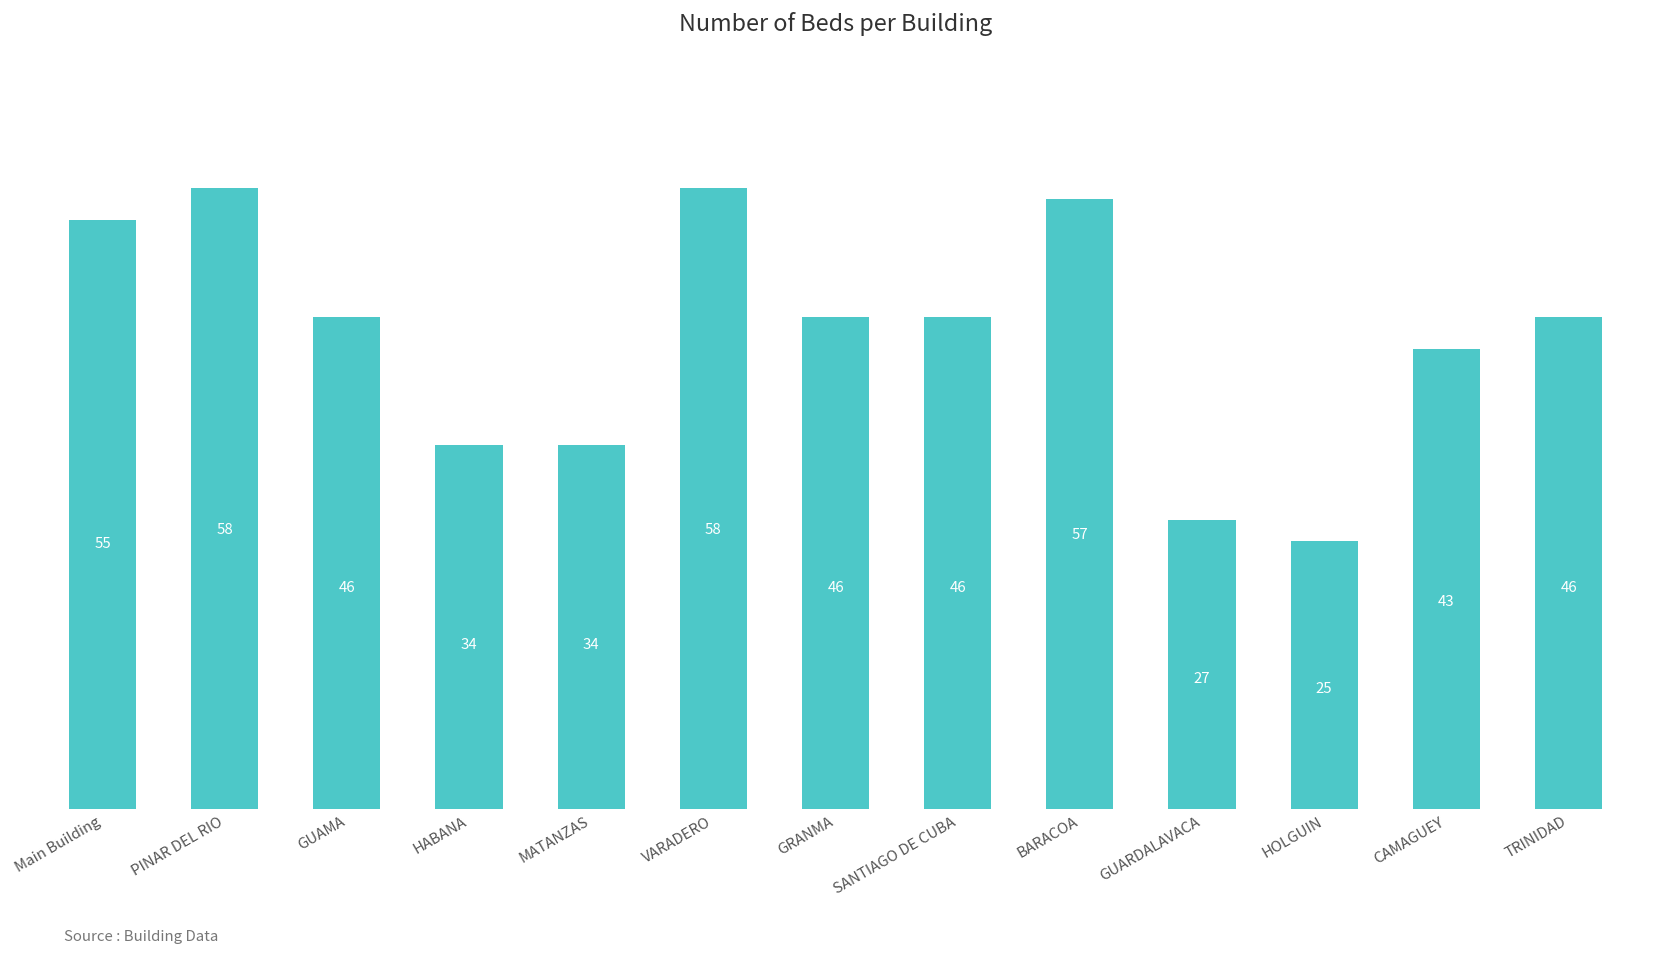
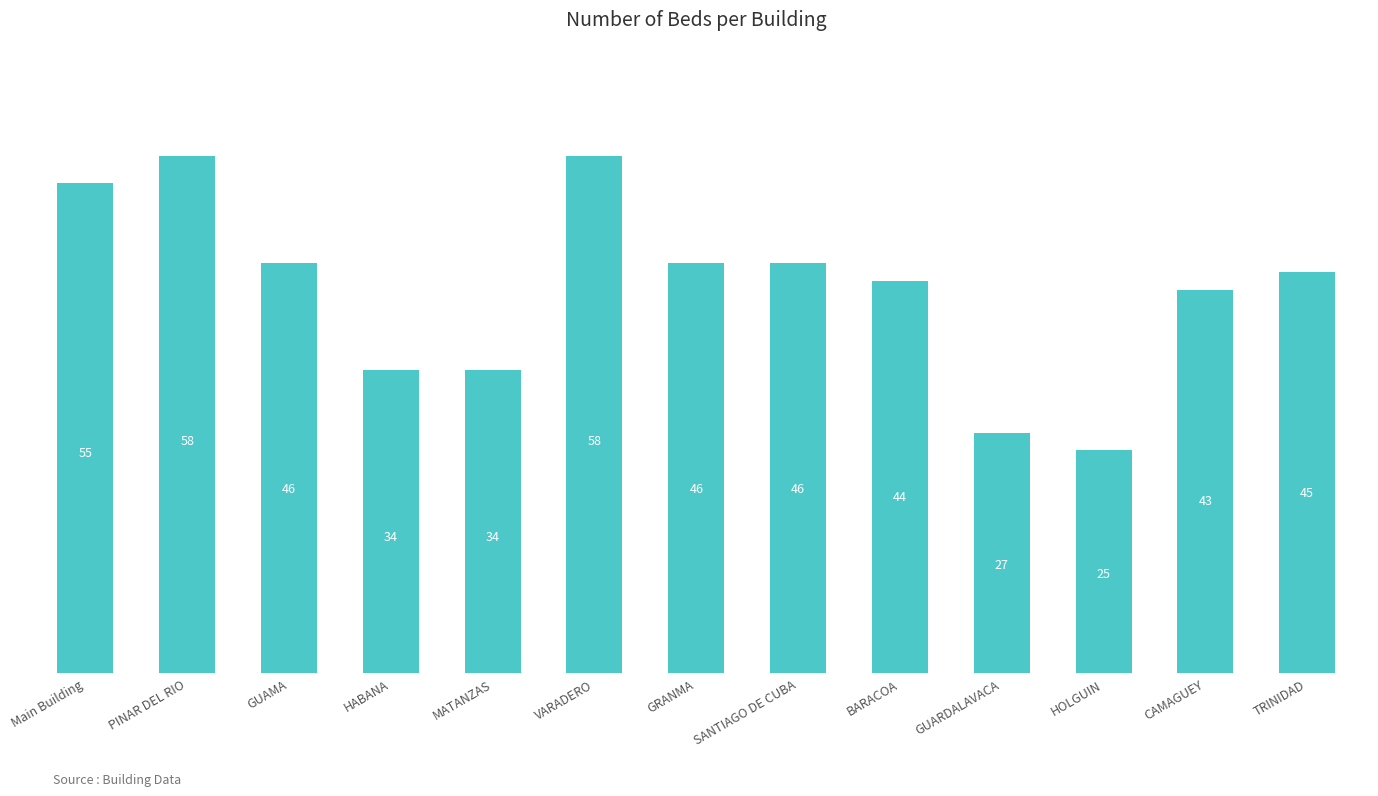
BARACOA: 57 -> 44
TRINIDAD: 46 -> 45
